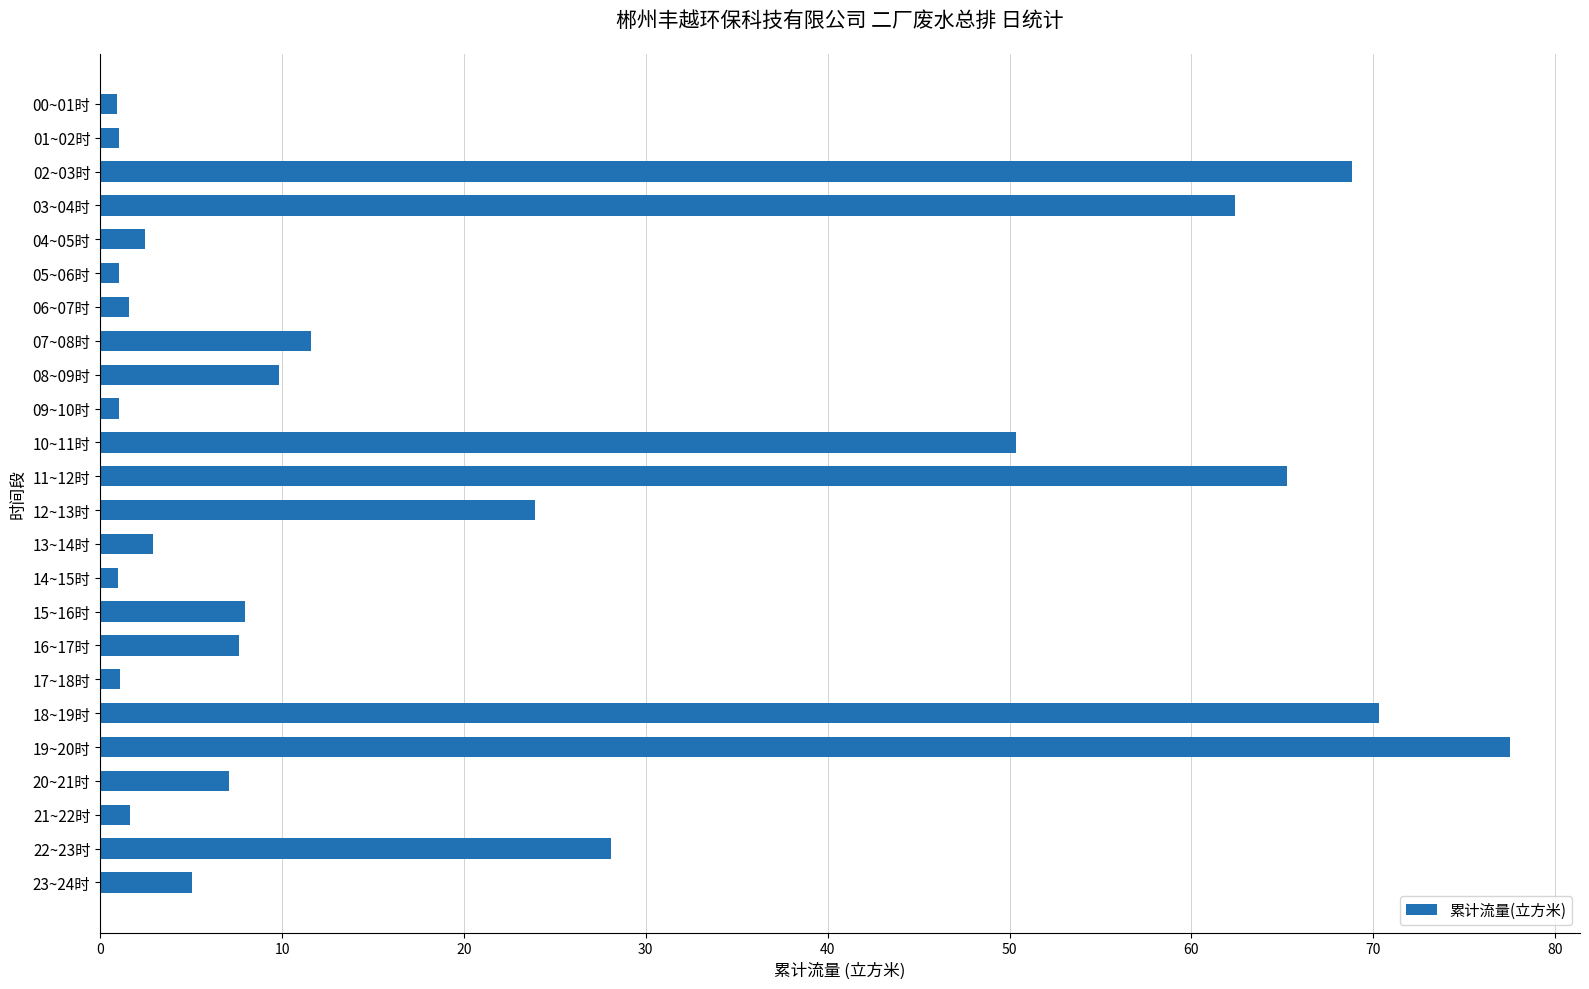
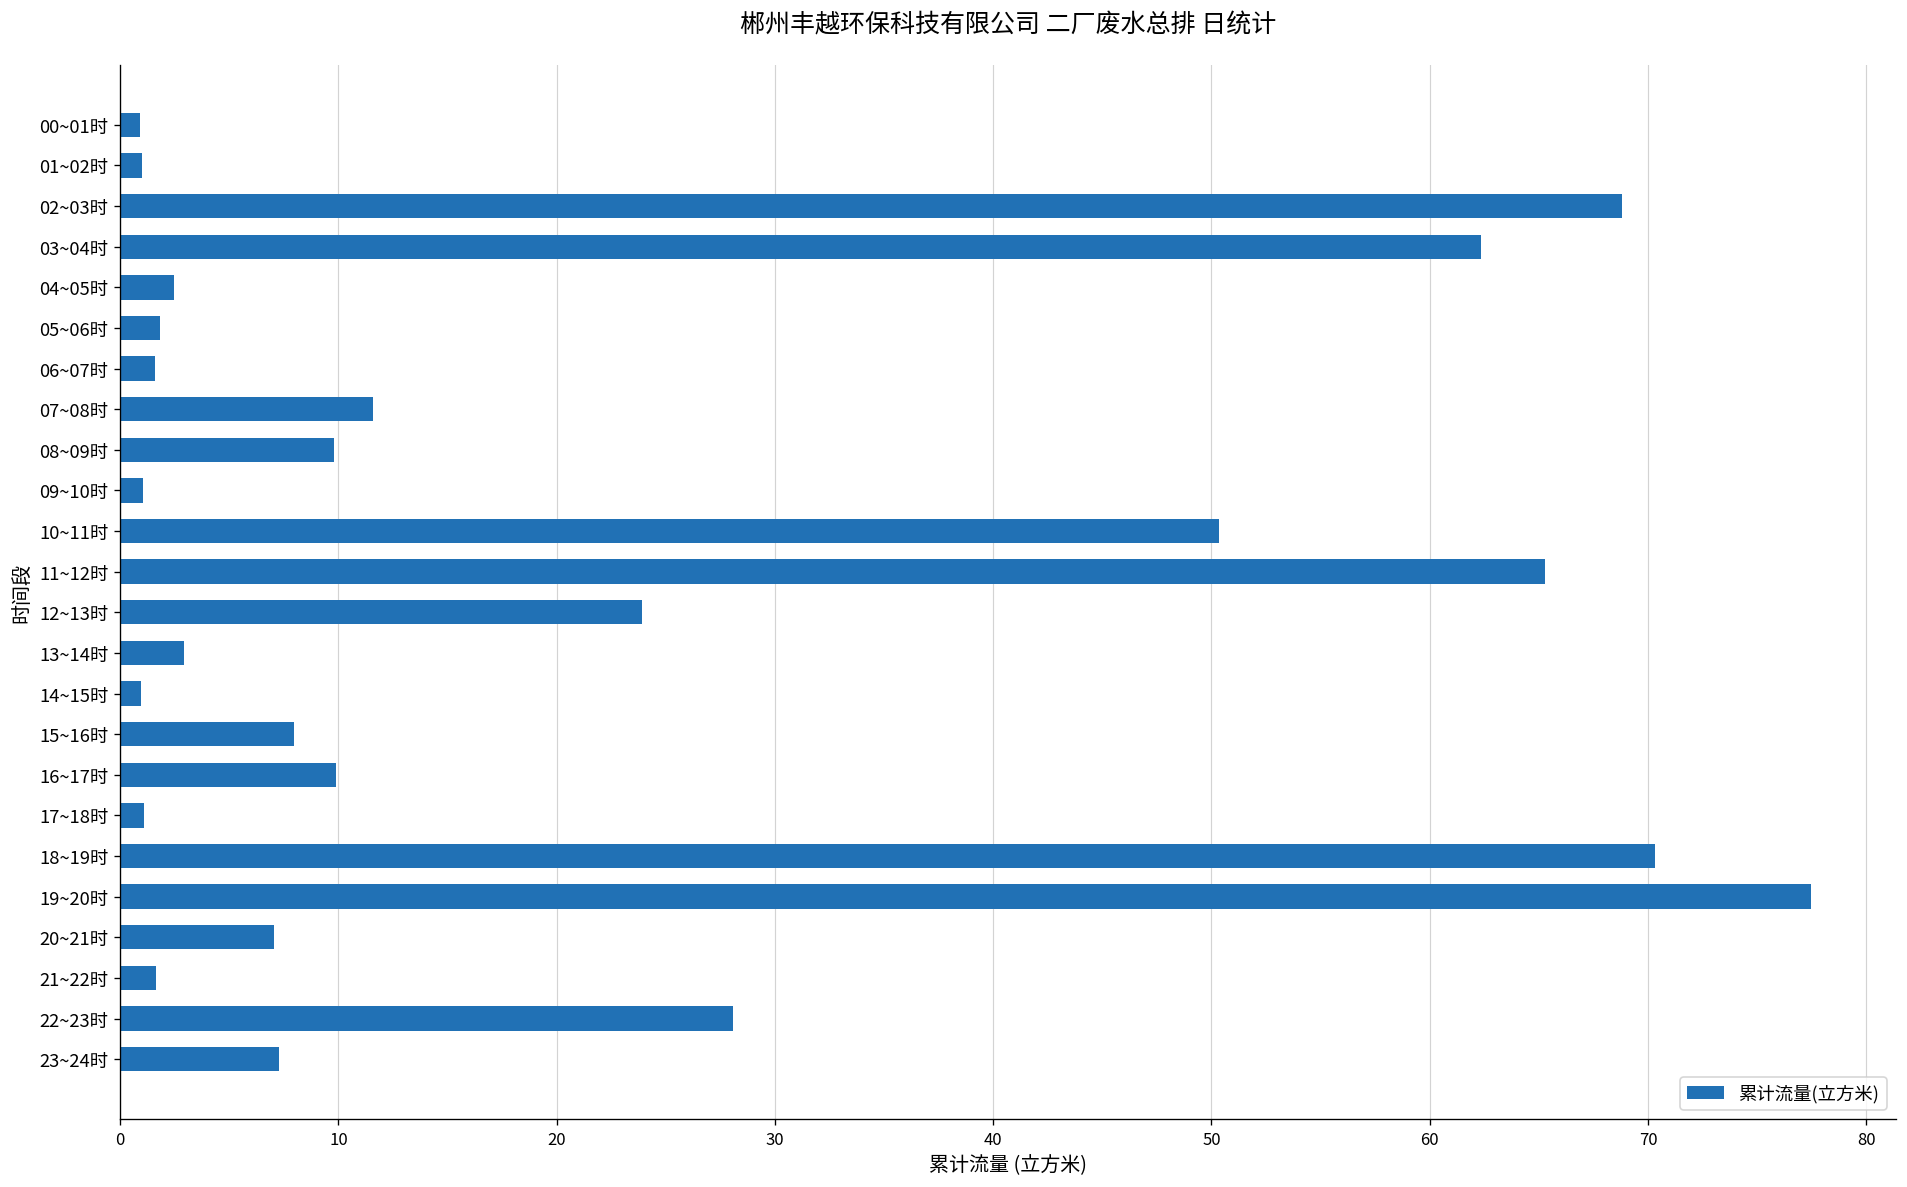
05~06时: 1.0 -> 1.8
16~17时: 7.7 -> 9.9
23~24时: 5.1 -> 7.3
